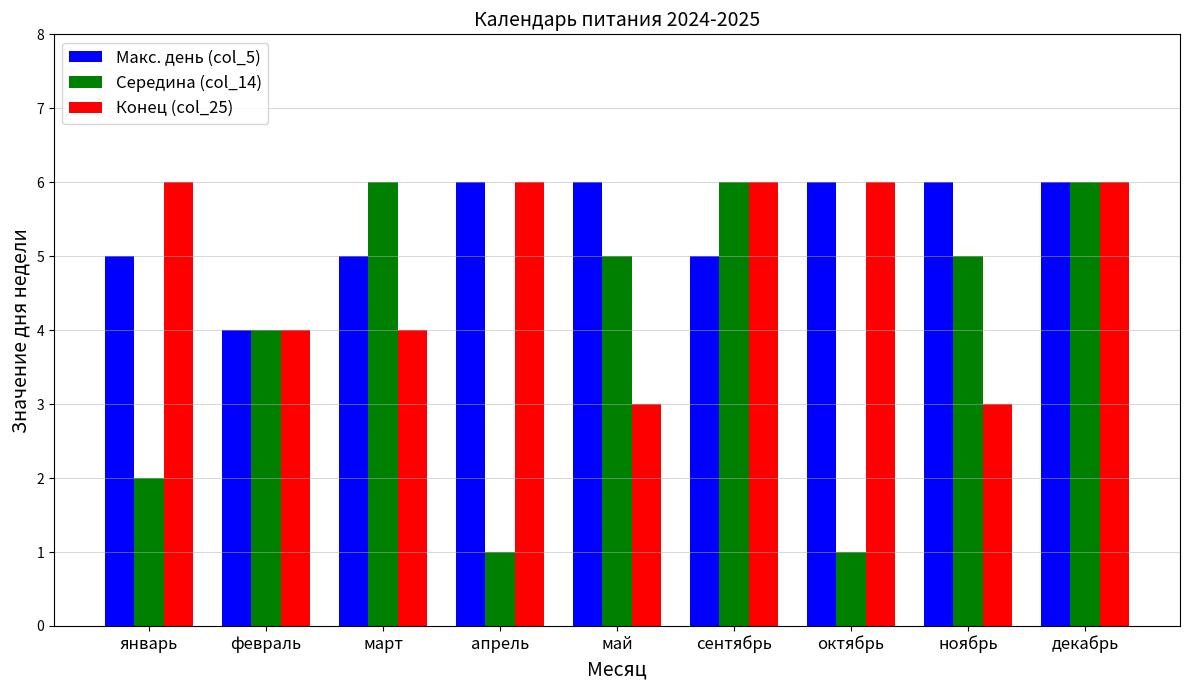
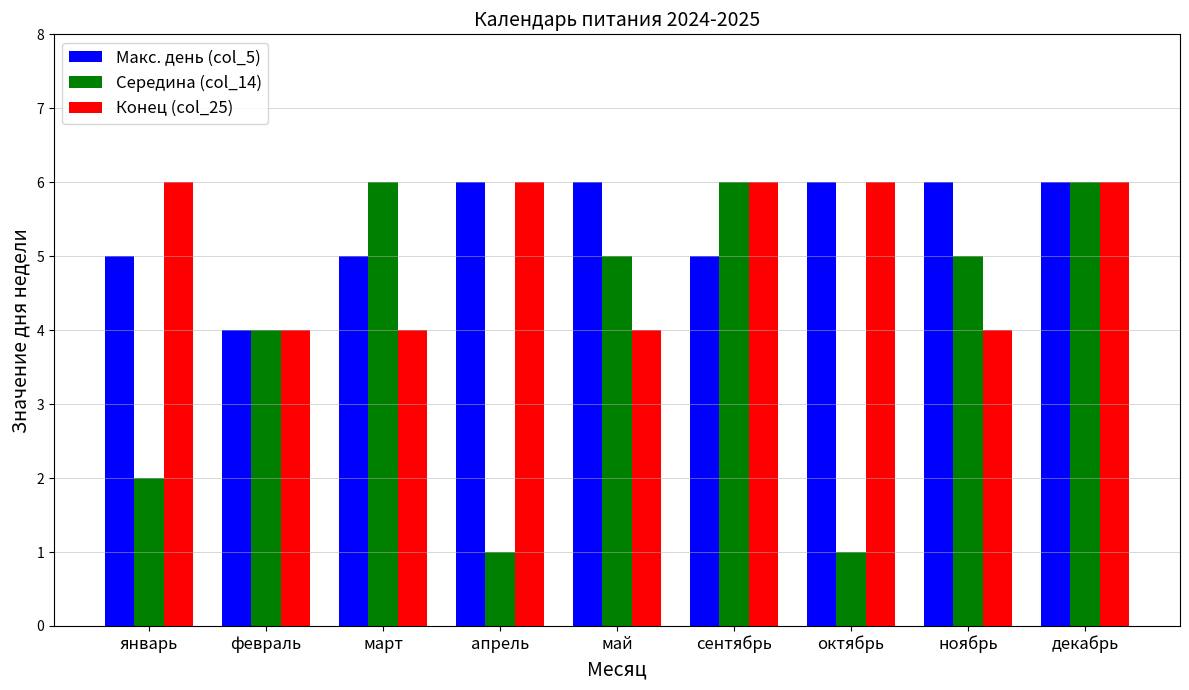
Конец (col_25), май: 3 -> 4
Конец (col_25), ноябрь: 3 -> 4
